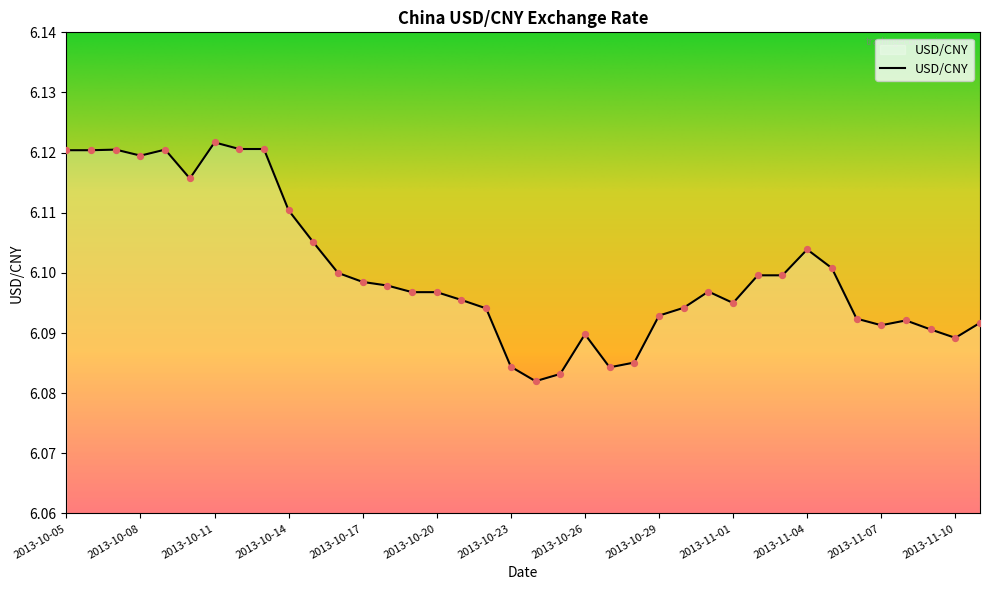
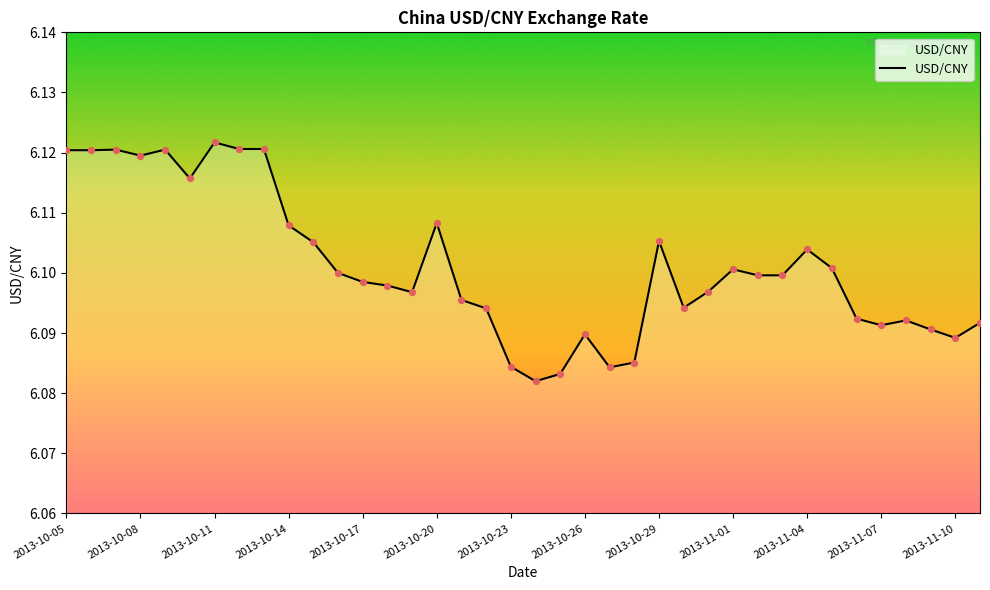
2013-10-14: 6.110 -> 6.108
2013-10-20: 6.097 -> 6.108
2013-10-29: 6.093 -> 6.105
2013-11-01: 6.095 -> 6.101
